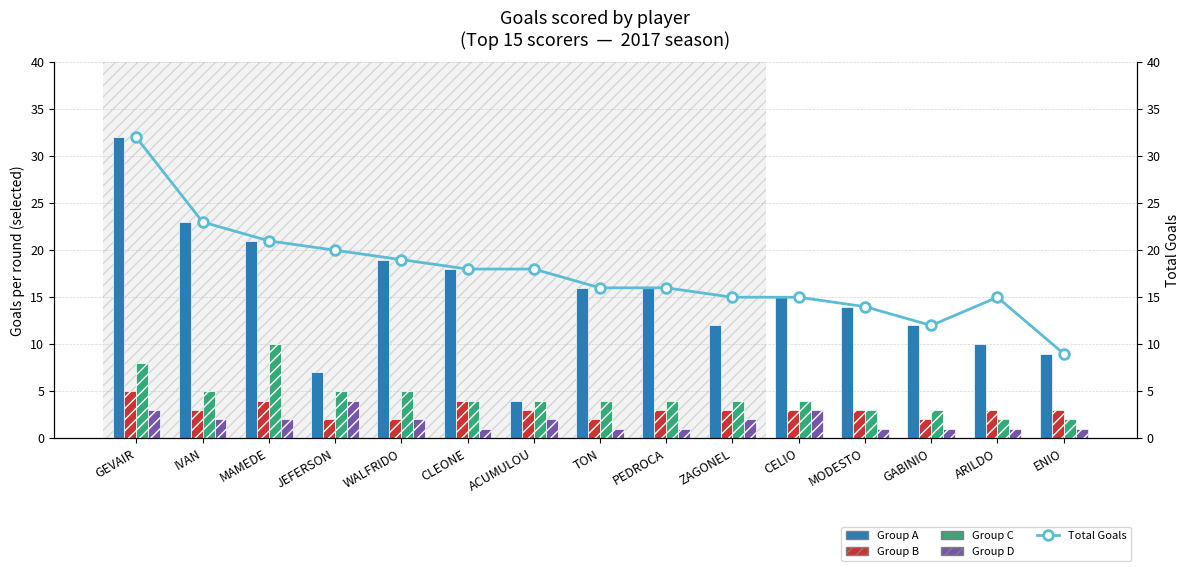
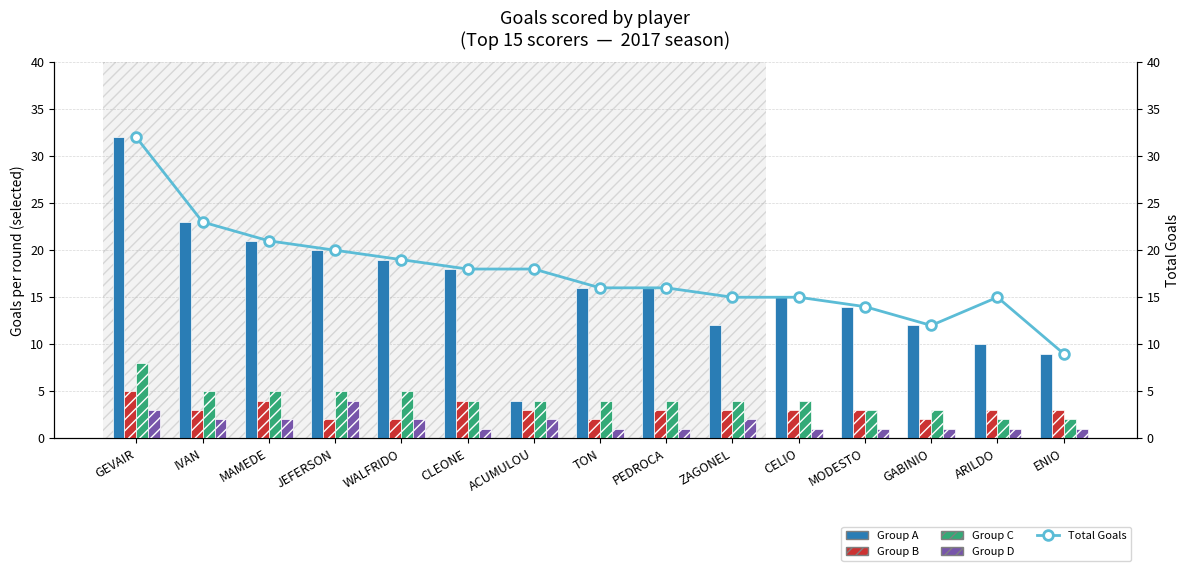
Group C, MAMEDE: 10 -> 5
Group A, JEFERSON: 7 -> 20
Group D, CELIO: 3 -> 1
